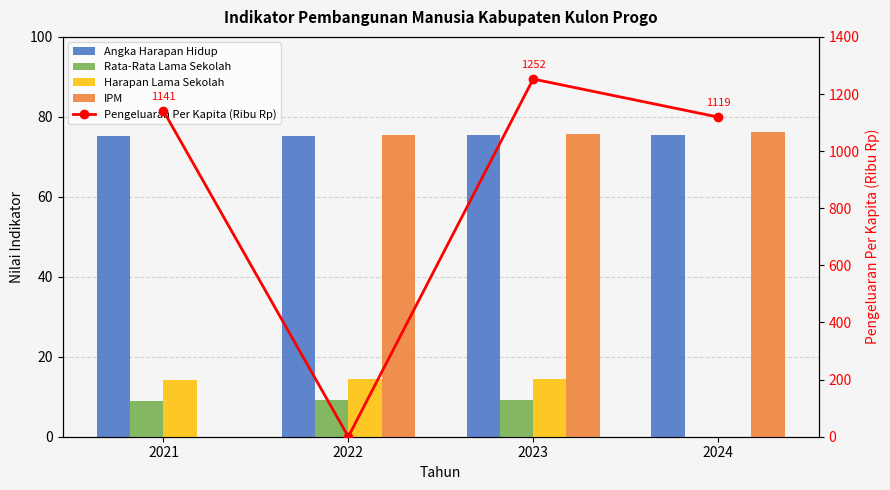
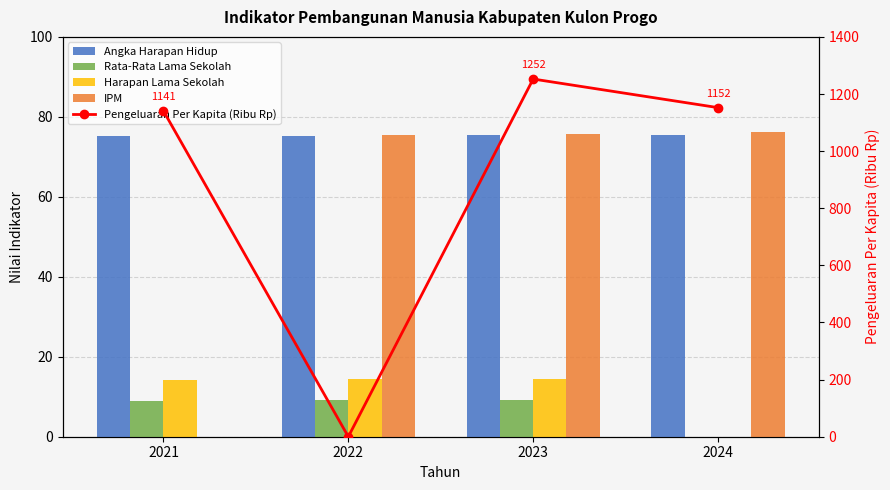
Pengeluaran Per Kapita (Ribu Rp), 2024: 1119 -> 1152
